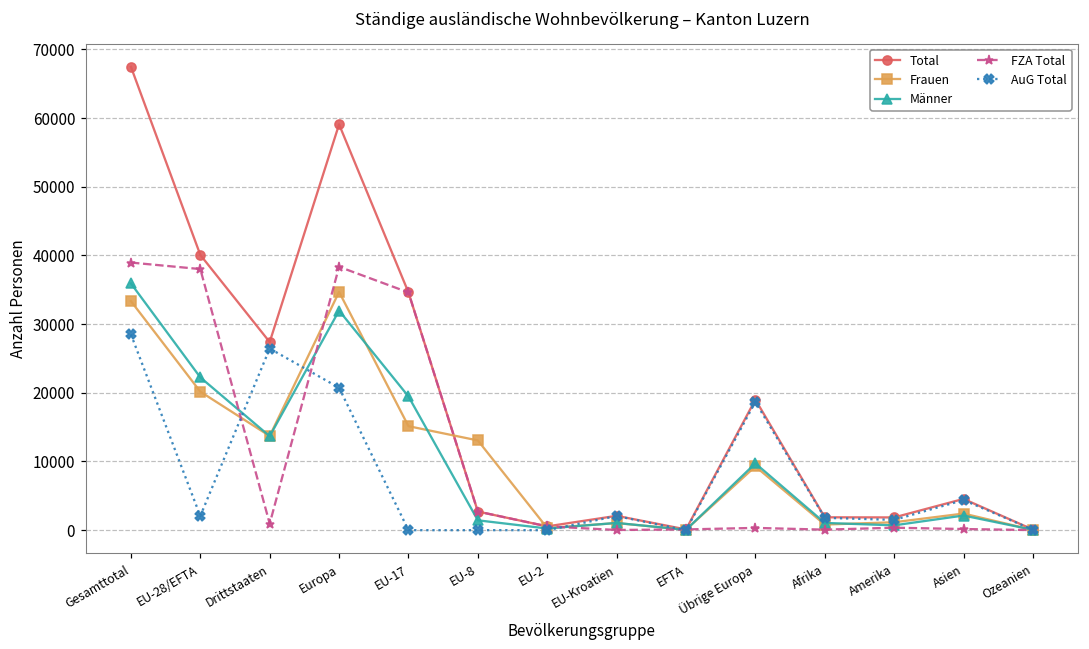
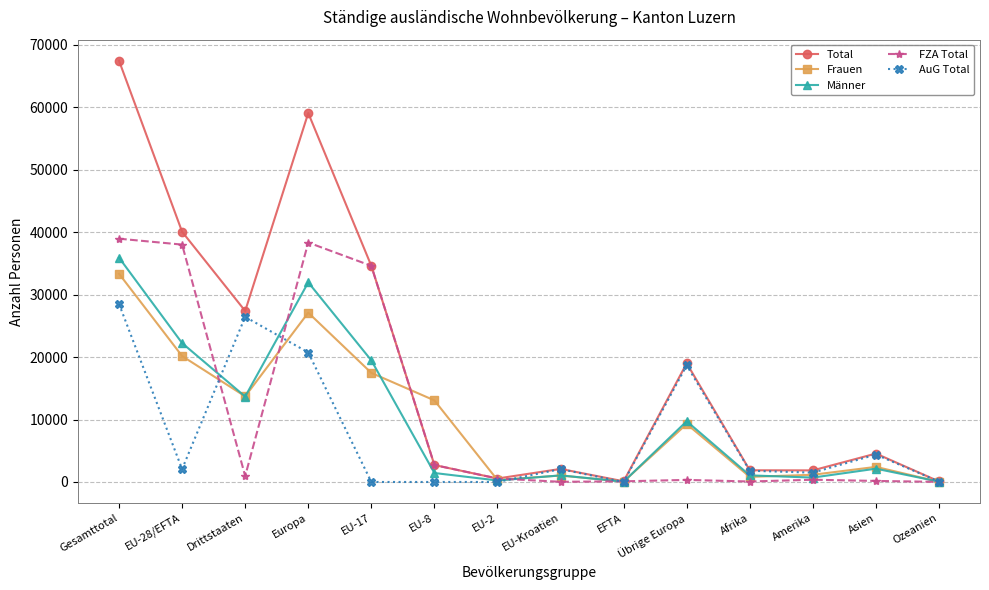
Frauen, Europa: 35000 -> 27000
Frauen, EU-17: 15000 -> 17000
